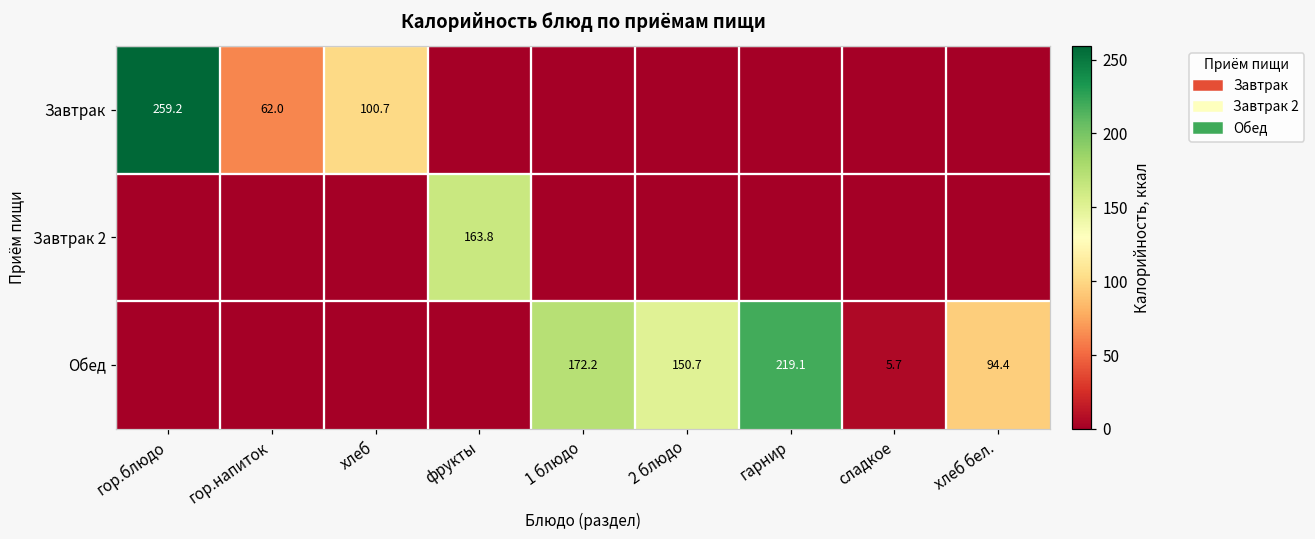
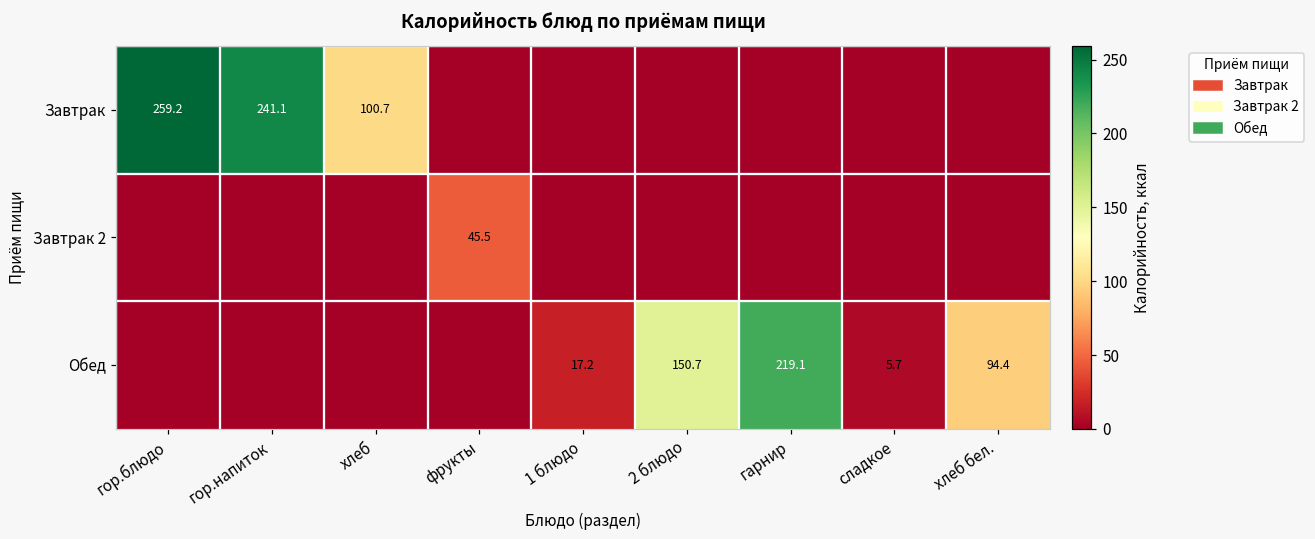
Завтрак, гор.напиток: 62.0 -> 241.1
Завтрак 2, фрукты: 163.8 -> 45.5
Обед, 1 блюдо: 172.2 -> 17.2
